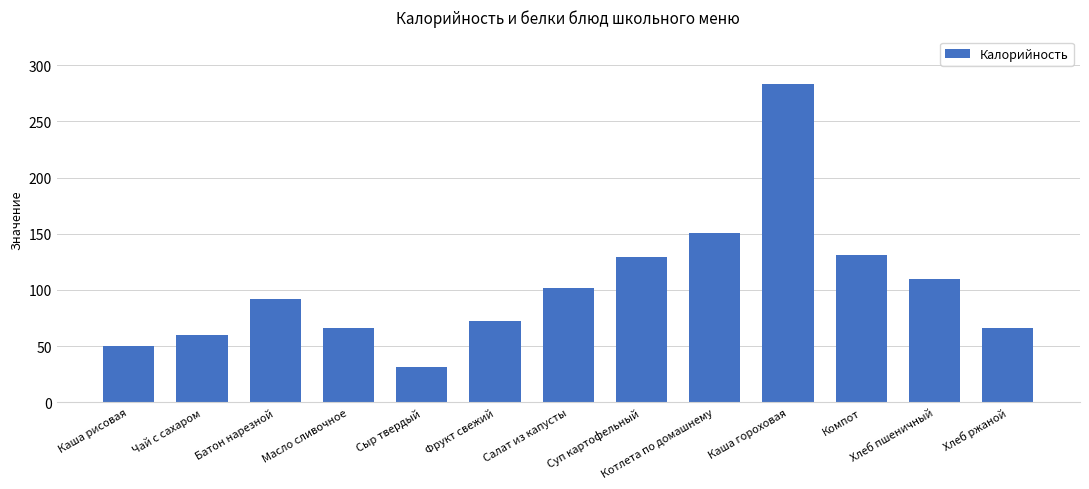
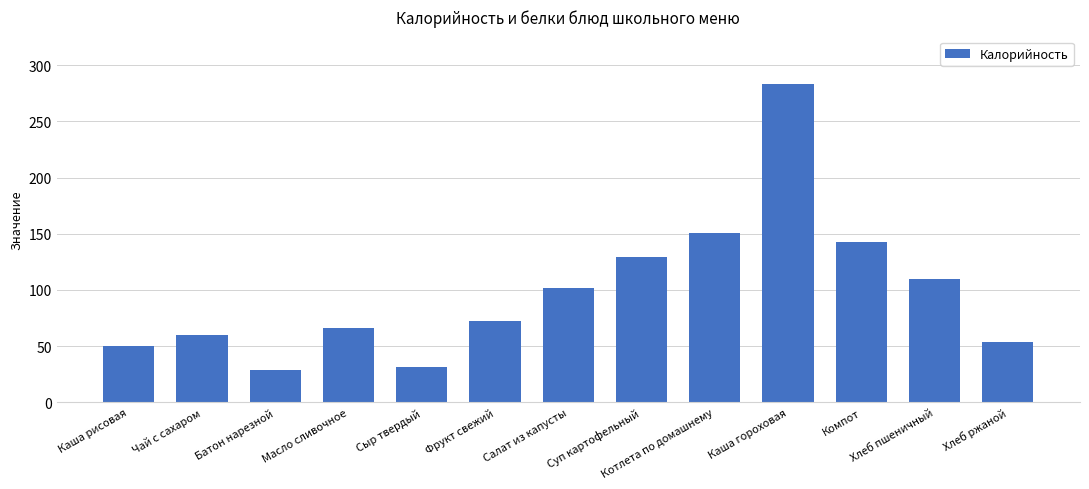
Батон нарезной: 92 -> 29
Компот: 131 -> 143
Хлеб ржаной: 66 -> 54
